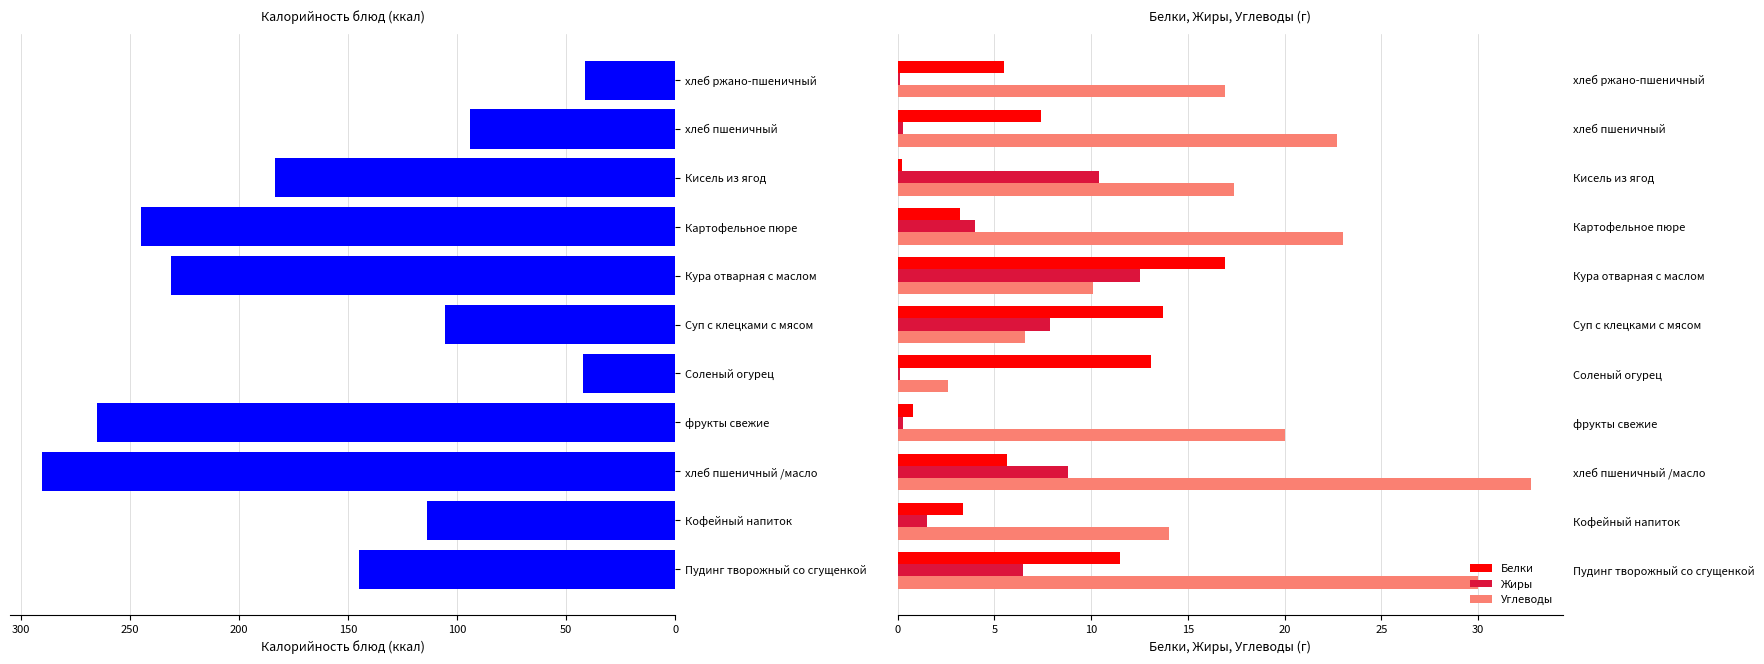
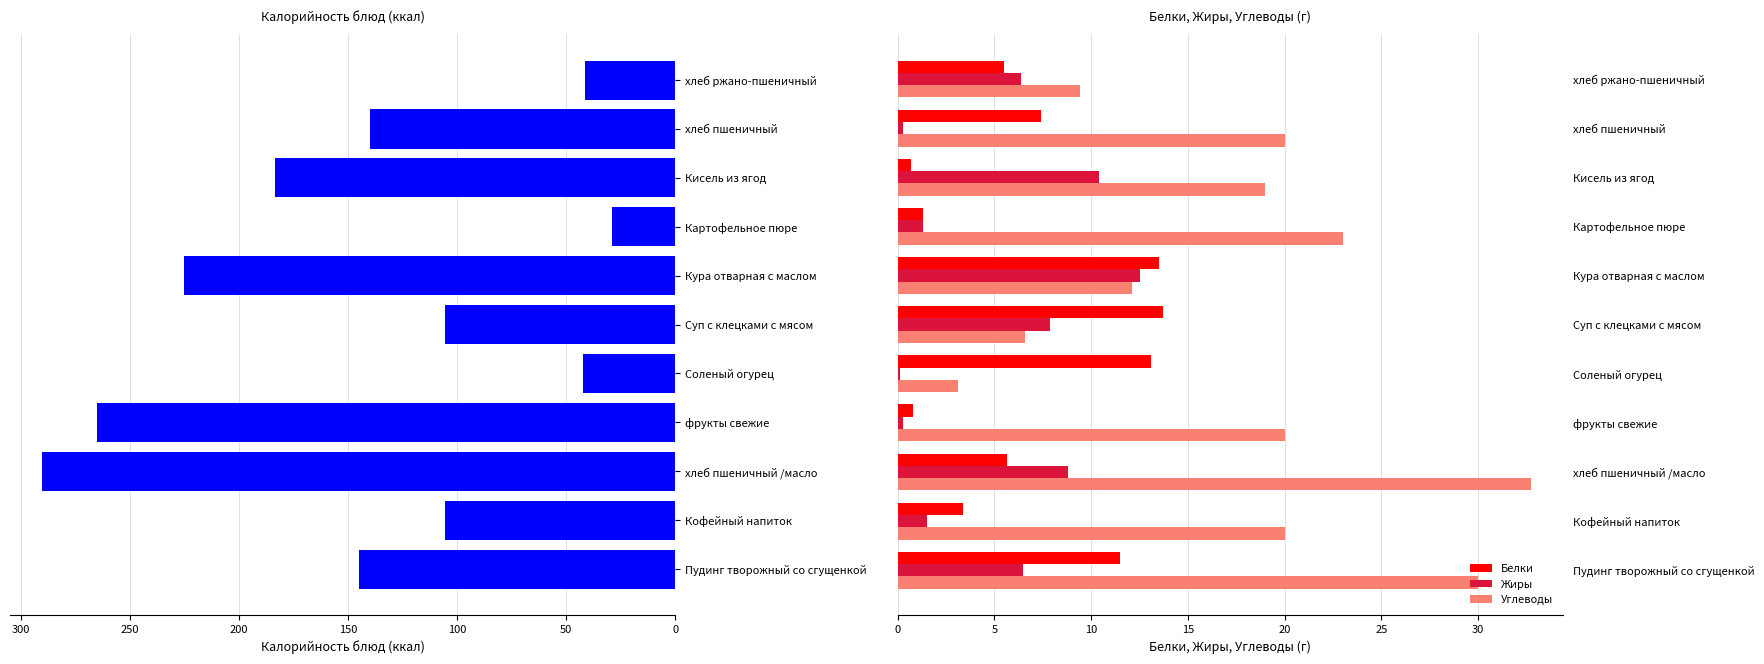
Калорийность блюд (ккал), хлеб пшеничный: 94 -> 140
Калорийность блюд (ккал), Картофельное пюре: 245 -> 29
Калорийность блюд (ккал), Кура отварная с маслом: 231 -> 225
Калорийность блюд (ккал), Кофейный напиток: 114 -> 106
Белки, Жиры, Углеводы (г), Жиры, хлеб ржано-пшеничный: 0.1 -> 6.4
Белки, Жиры, Углеводы (г), Углеводы, хлеб ржано-пшеничный: 16.9 -> 9.4
Белки, Жиры, Углеводы (г), Углеводы, хлеб пшеничный: 22.7 -> 20.0
Белки, Жиры, Углеводы (г), Белки, Кисель из ягод: 0.2 -> 0.7
Белки, Жиры, Углеводы (г), Углеводы, Кисель из ягод: 17.4 -> 19.0
Белки, Жиры, Углеводы (г), Белки, Картофельное пюре: 3.2 -> 1.3
Белки, Жиры, Углеводы (г), Жиры, Картофельное пюре: 4.0 -> 1.3
Белки, Жиры, Углеводы (г), Белки, Кура отварная с маслом: 16.9 -> 13.5
Белки, Жиры, Углеводы (г), Углеводы, Кура отварная с маслом: 10.1 -> 12.1
Белки, Жиры, Углеводы (г), Углеводы, Соленый огурец: 2.6 -> 3.1
Белки, Жиры, Углеводы (г), Углеводы, Кофейный напиток: 14 -> 20
